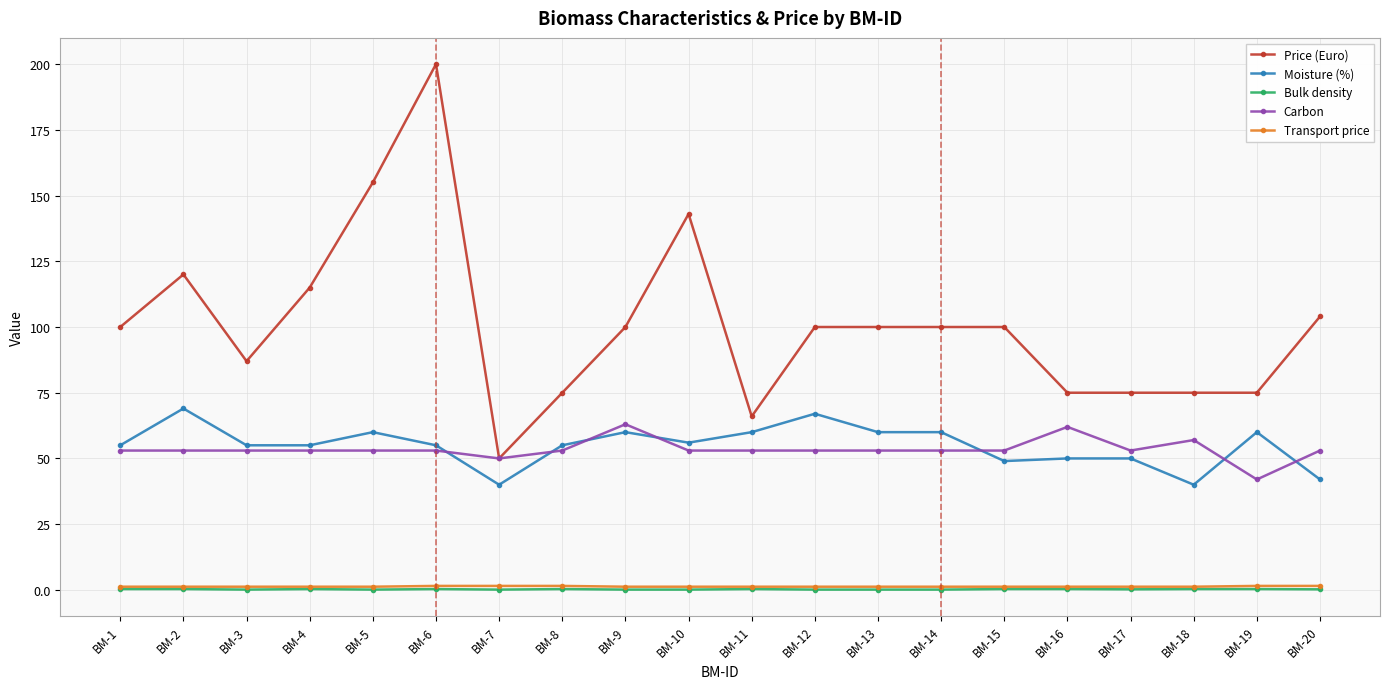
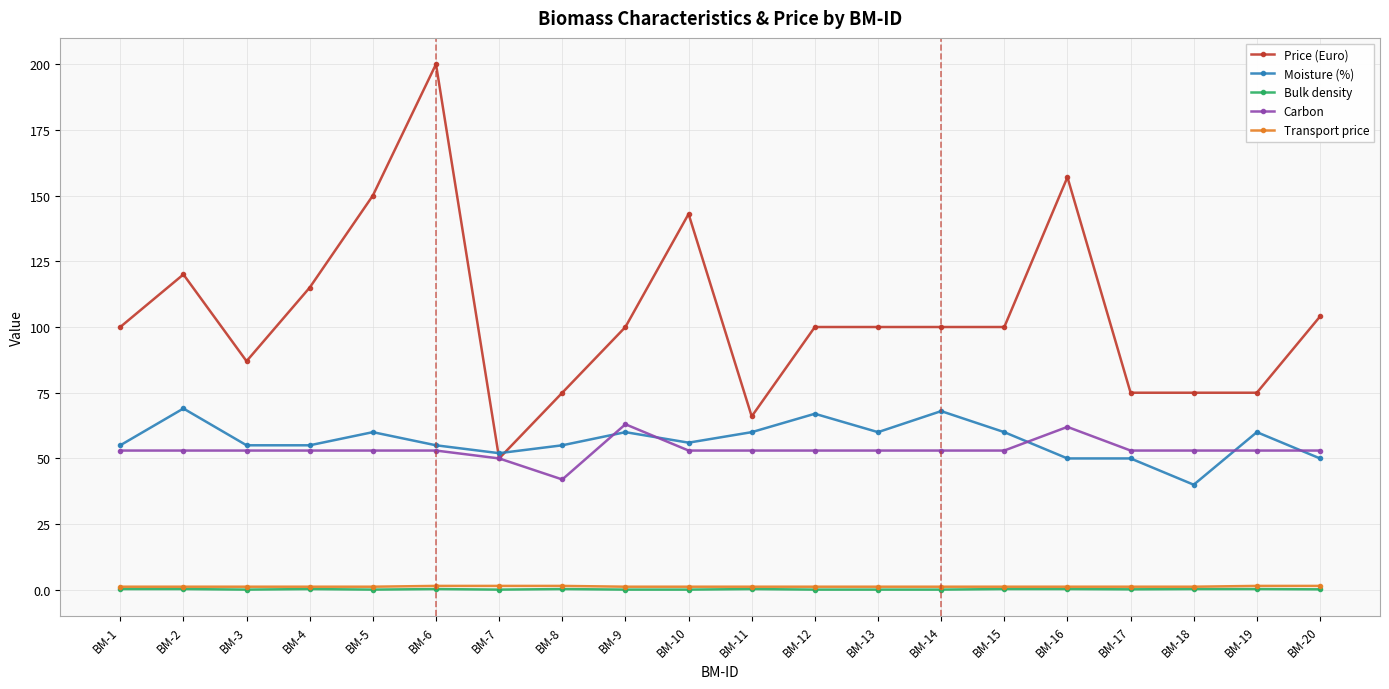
Price (Euro), BM-5: 155 -> 150
Moisture (%), BM-7: 40 -> 52
Carbon, BM-8: 53 -> 42
Moisture (%), BM-14: 60 -> 68
Moisture (%), BM-15: 49 -> 60
Price (Euro), BM-16: 75 -> 157
Carbon, BM-18: 57 -> 53
Carbon, BM-19: 42 -> 53
Moisture (%), BM-20: 42 -> 50
